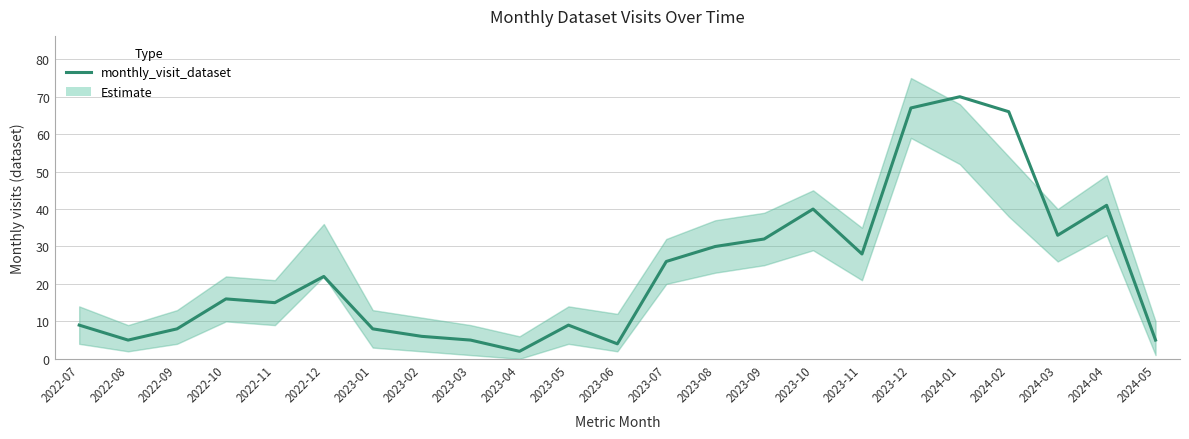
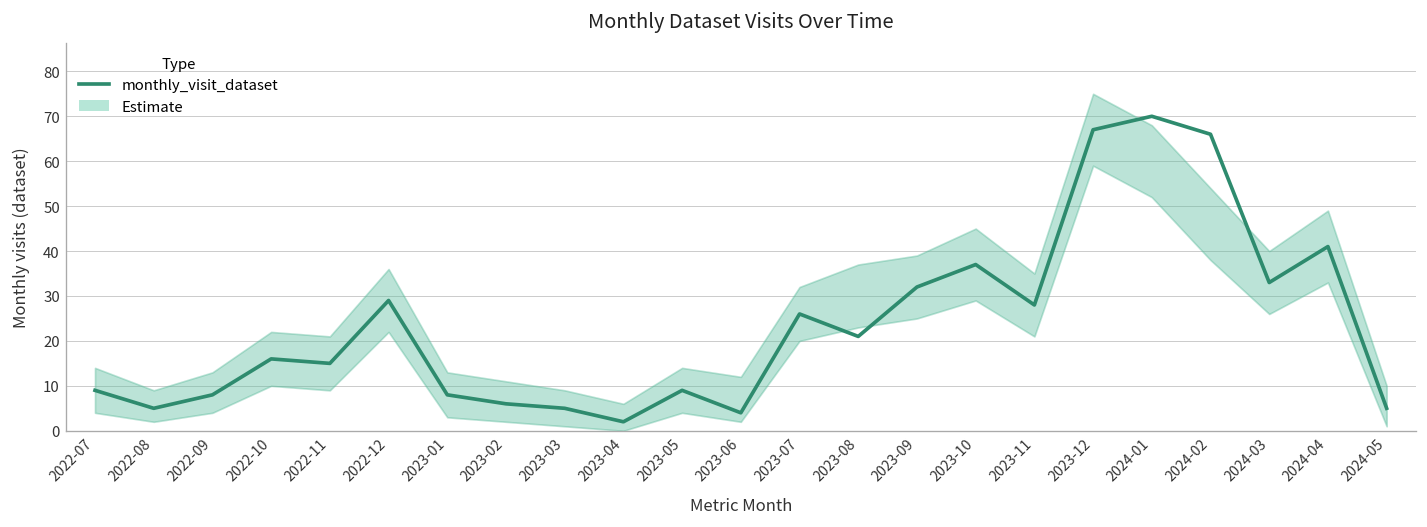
monthly_visit_dataset, 2022-12: 22 -> 29
monthly_visit_dataset, 2023-08: 30 -> 21
monthly_visit_dataset, 2023-10: 40 -> 37
